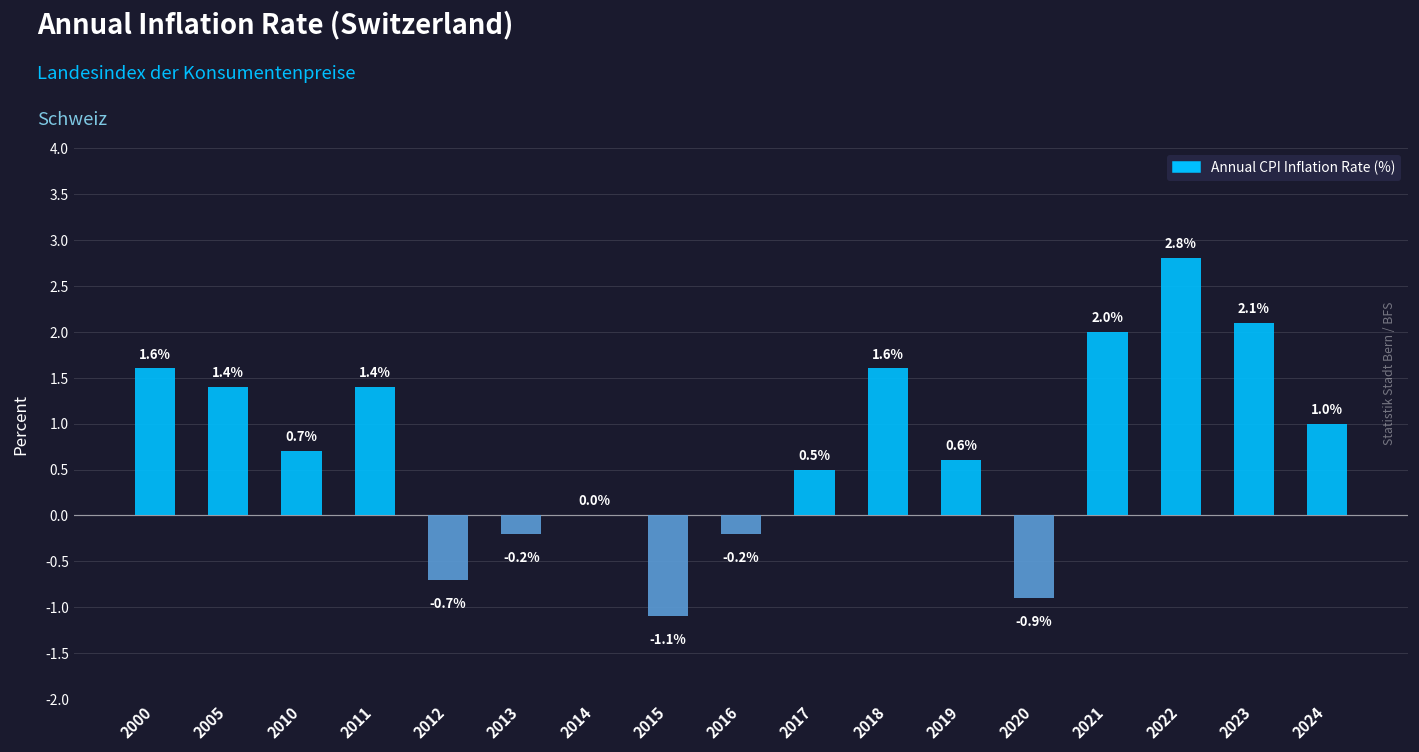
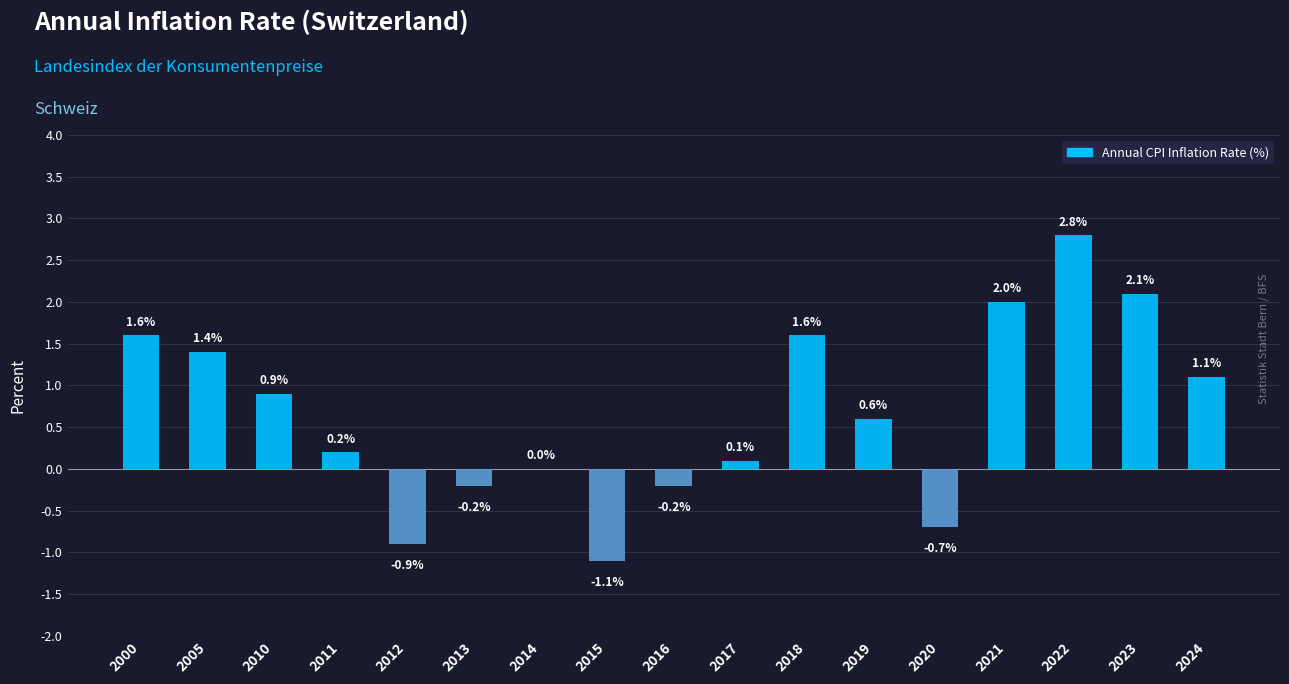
2010: 0.7% -> 0.9%
2011: 1.4% -> 0.2%
2012: -0.7% -> -0.9%
2017: 0.5% -> 0.1%
2020: -0.9% -> -0.7%
2024: 1.0% -> 1.1%
